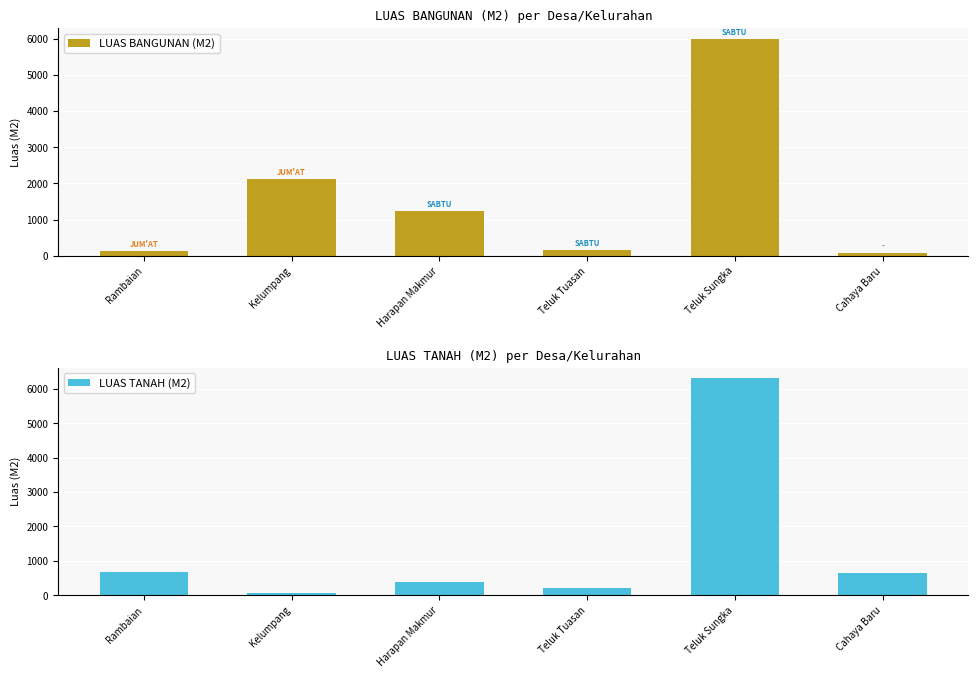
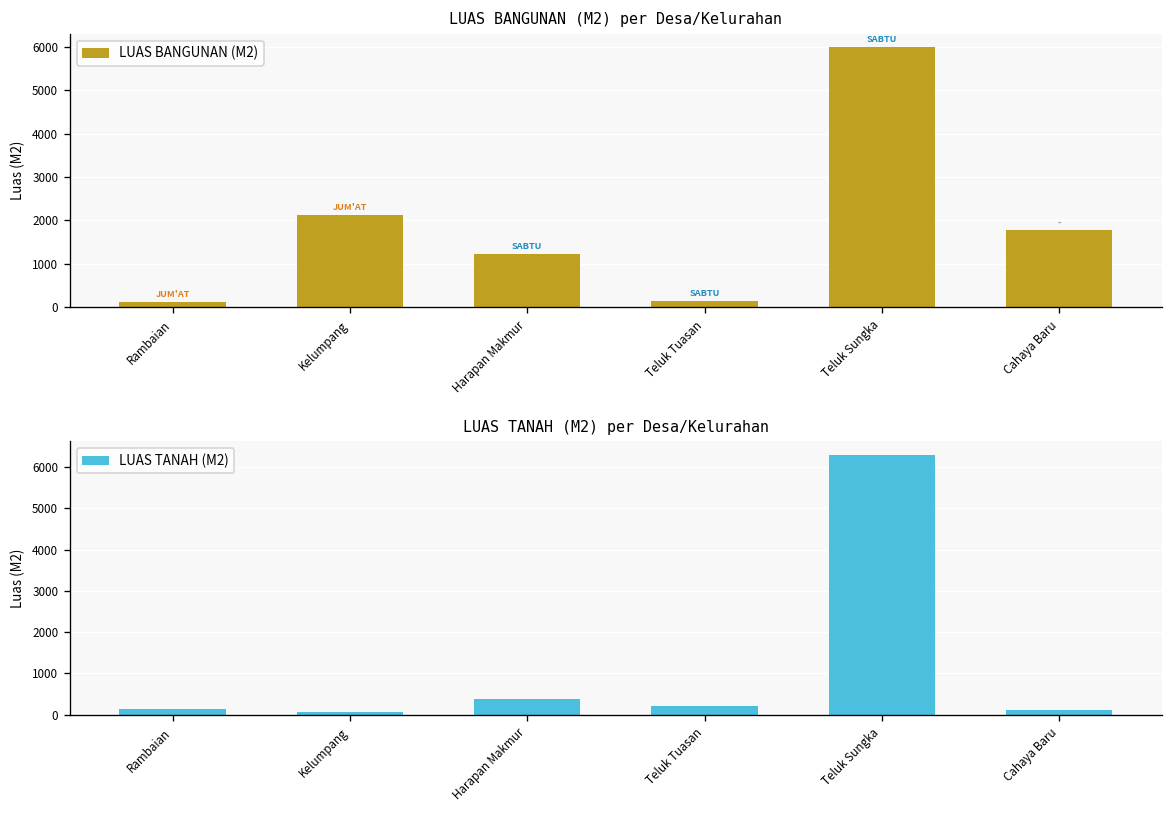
LUAS BANGUNAN (M2) per Desa/Kelurahan, Cahaya Baru: 100 -> 1800
LUAS TANAH (M2) per Desa/Kelurahan, Rambaian: 700 -> 100
LUAS TANAH (M2) per Desa/Kelurahan, Cahaya Baru: 600 -> 100
